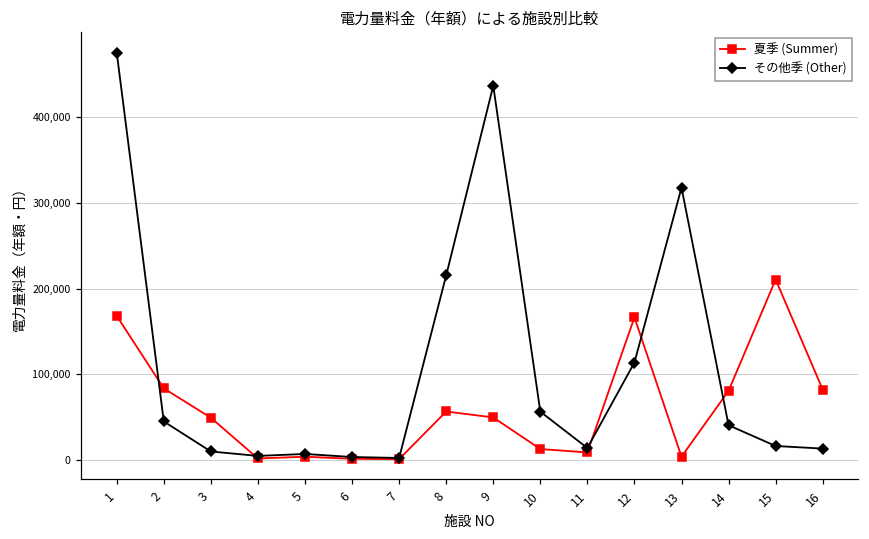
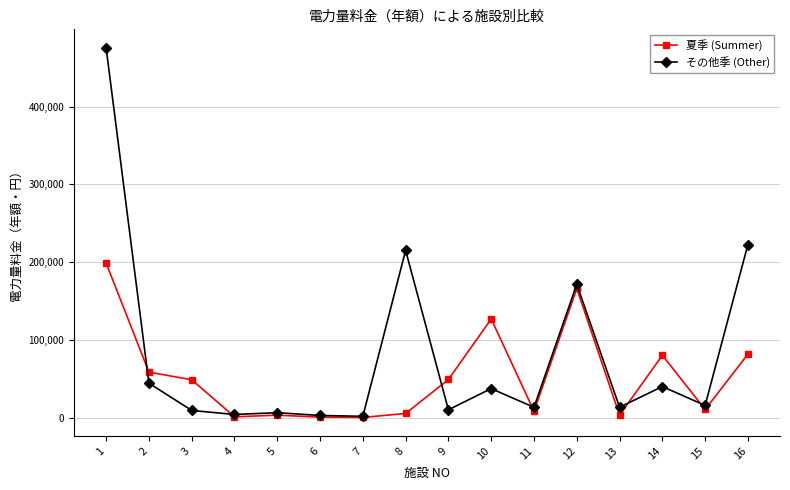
夏季 (Summer), 1: 170,000 -> 200,000
夏季 (Summer), 2: 80,000 -> 60,000
夏季 (Summer), 8: 60,000 -> 10,000
その他季 (Other), 9: 440,000 -> 10,000
夏季 (Summer), 10: 10,000 -> 130,000
その他季 (Other), 10: 60,000 -> 40,000
その他季 (Other), 12: 110,000 -> 170,000
その他季 (Other), 13: 320,000 -> 10,000
夏季 (Summer), 15: 210,000 -> 10,000
その他季 (Other), 16: 10,000 -> 220,000
